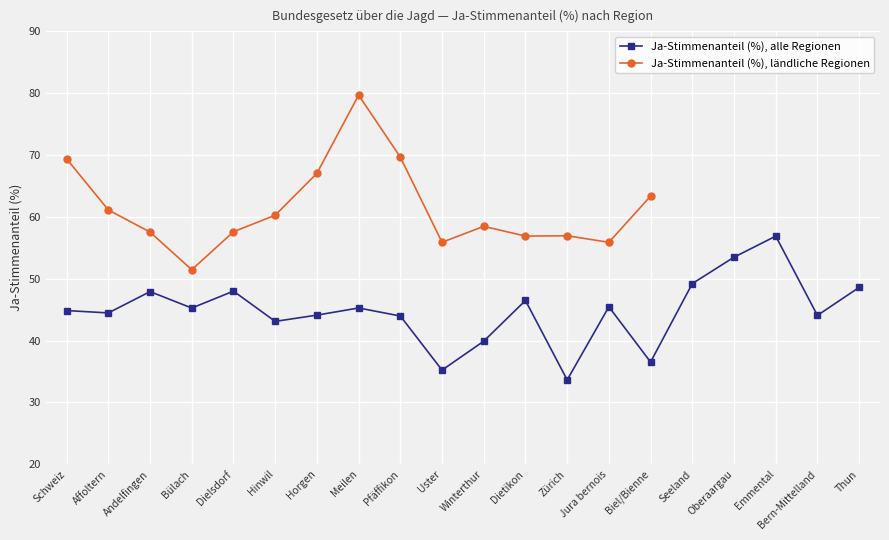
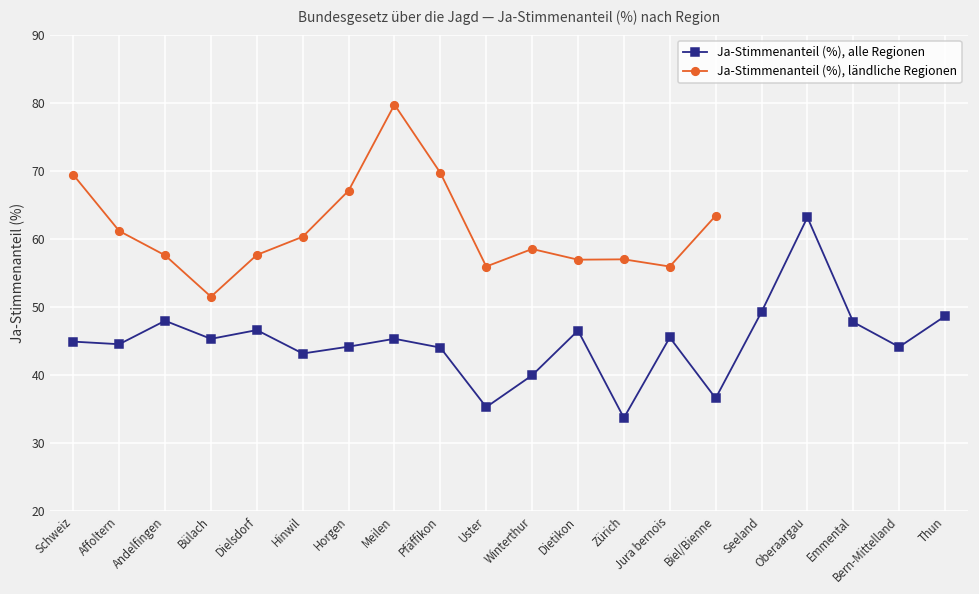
Ja-Stimmenanteil (%), alle Regionen, Dielsdorf: 48 -> 47
Ja-Stimmenanteil (%), alle Regionen, Oberaargau: 53 -> 63
Ja-Stimmenanteil (%), alle Regionen, Emmental: 57 -> 48
